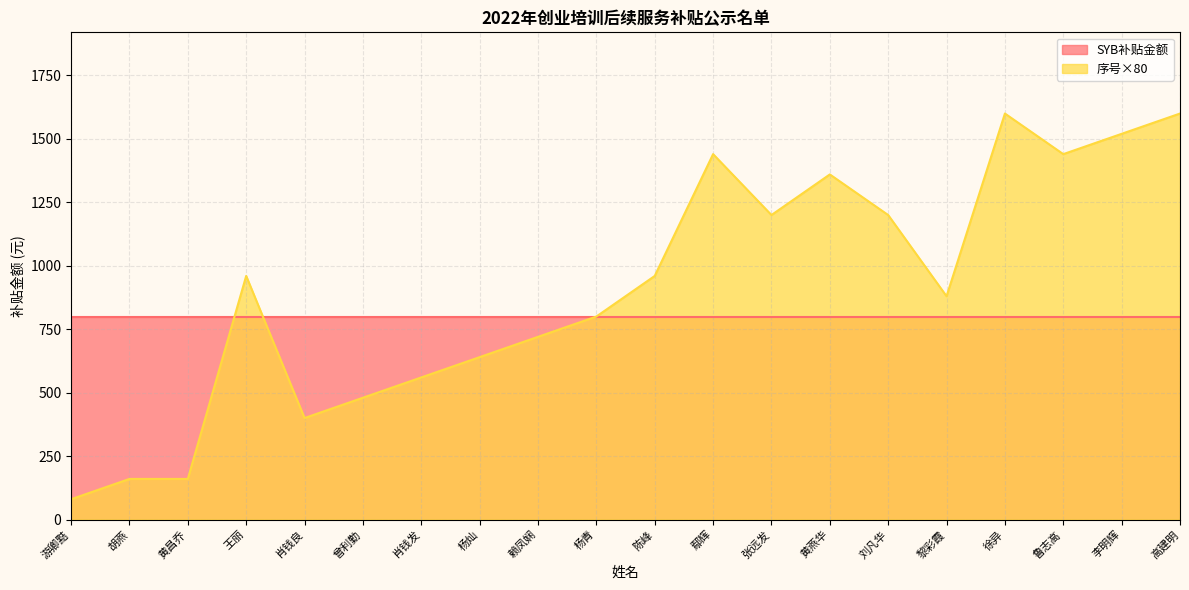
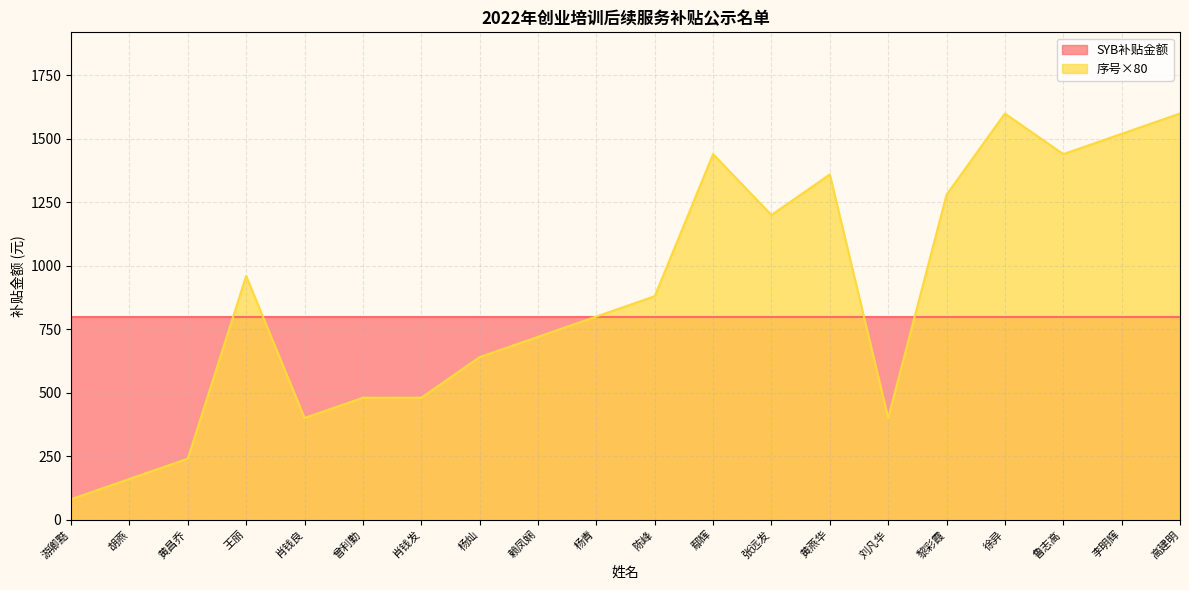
序号×80, 黄昌乔: 160 -> 240
序号×80, 肖钱发: 560 -> 480
序号×80, 陈峰: 960 -> 880
序号×80, 刘凡华: 1200 -> 400
序号×80, 黎彩霞: 880 -> 1280
